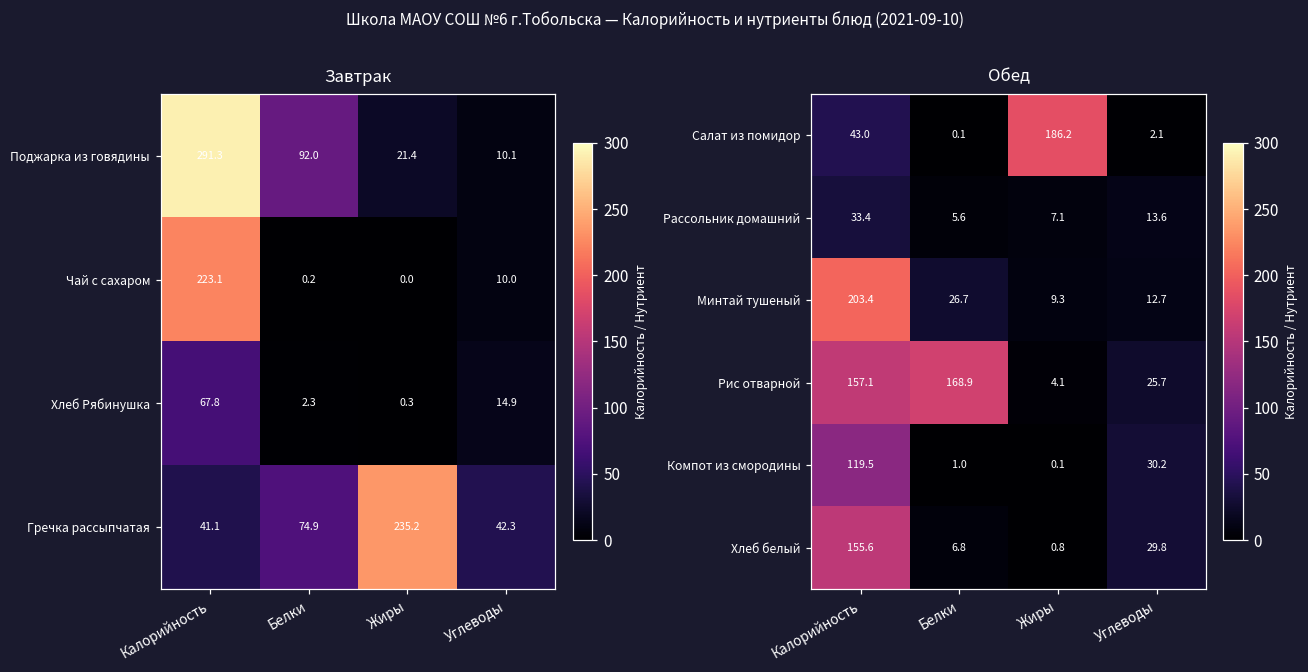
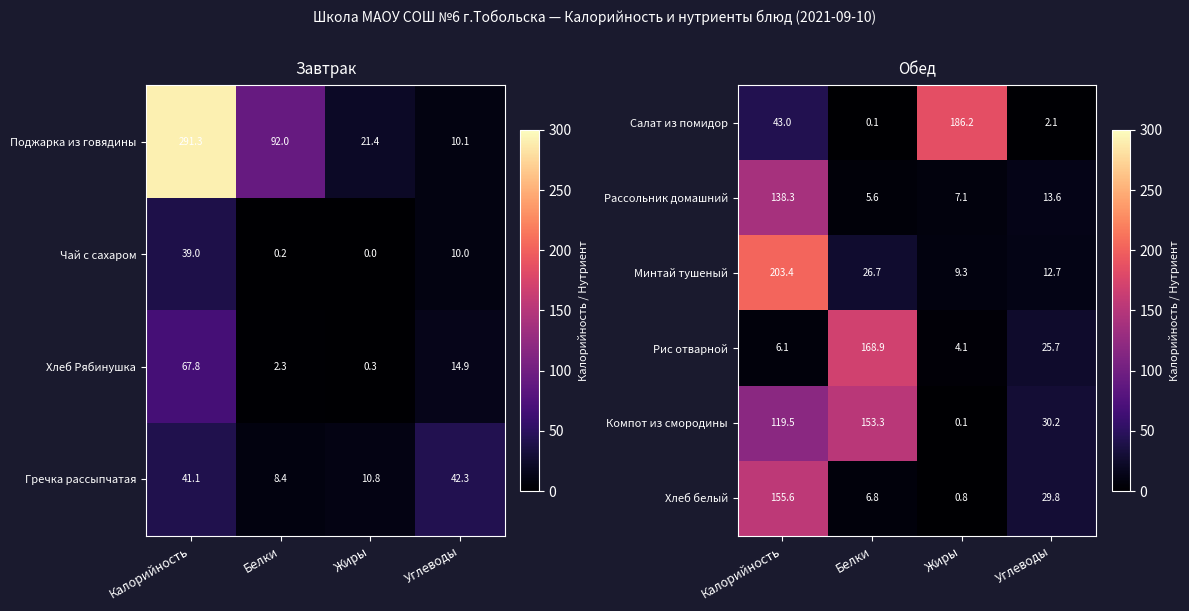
Завтрак, Чай с сахаром, Калорийность: 223.1 -> 39.0
Завтрак, Гречка рассыпчатая, Белки: 74.9 -> 8.4
Завтрак, Гречка рассыпчатая, Жиры: 235.2 -> 10.8
Обед, Рассольник домашний, Калорийность: 33.4 -> 138.3
Обед, Рис отварной, Калорийность: 157.1 -> 6.1
Обед, Компот из смородины, Белки: 1.0 -> 153.3
